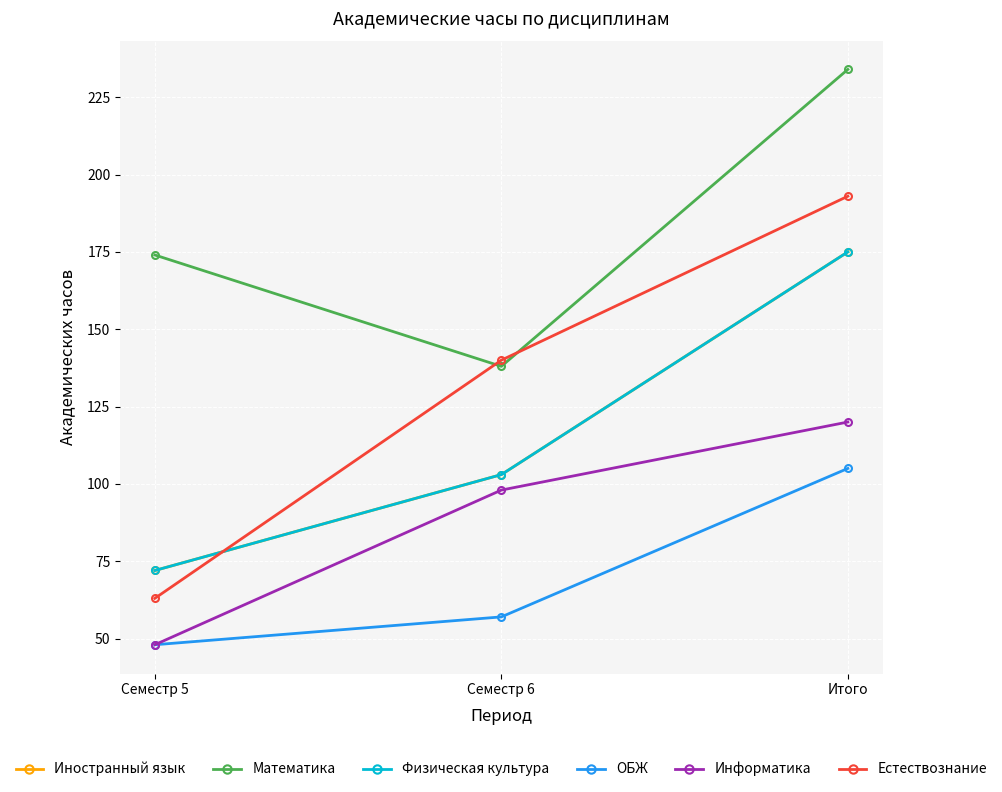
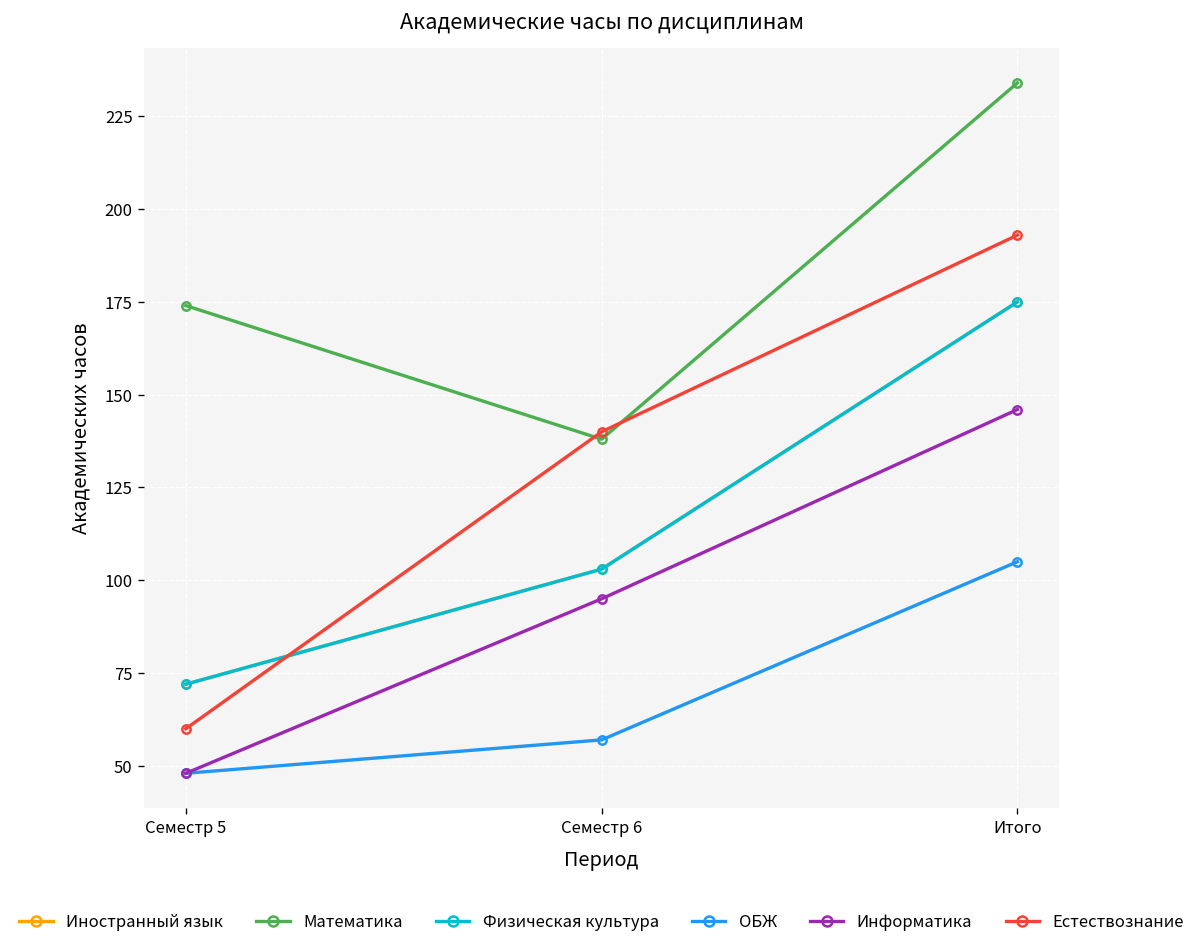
Естествознание, Семестр 5: 63 -> 60
Информатика, Семестр 6: 98 -> 95
Информатика, Итого: 120 -> 146
